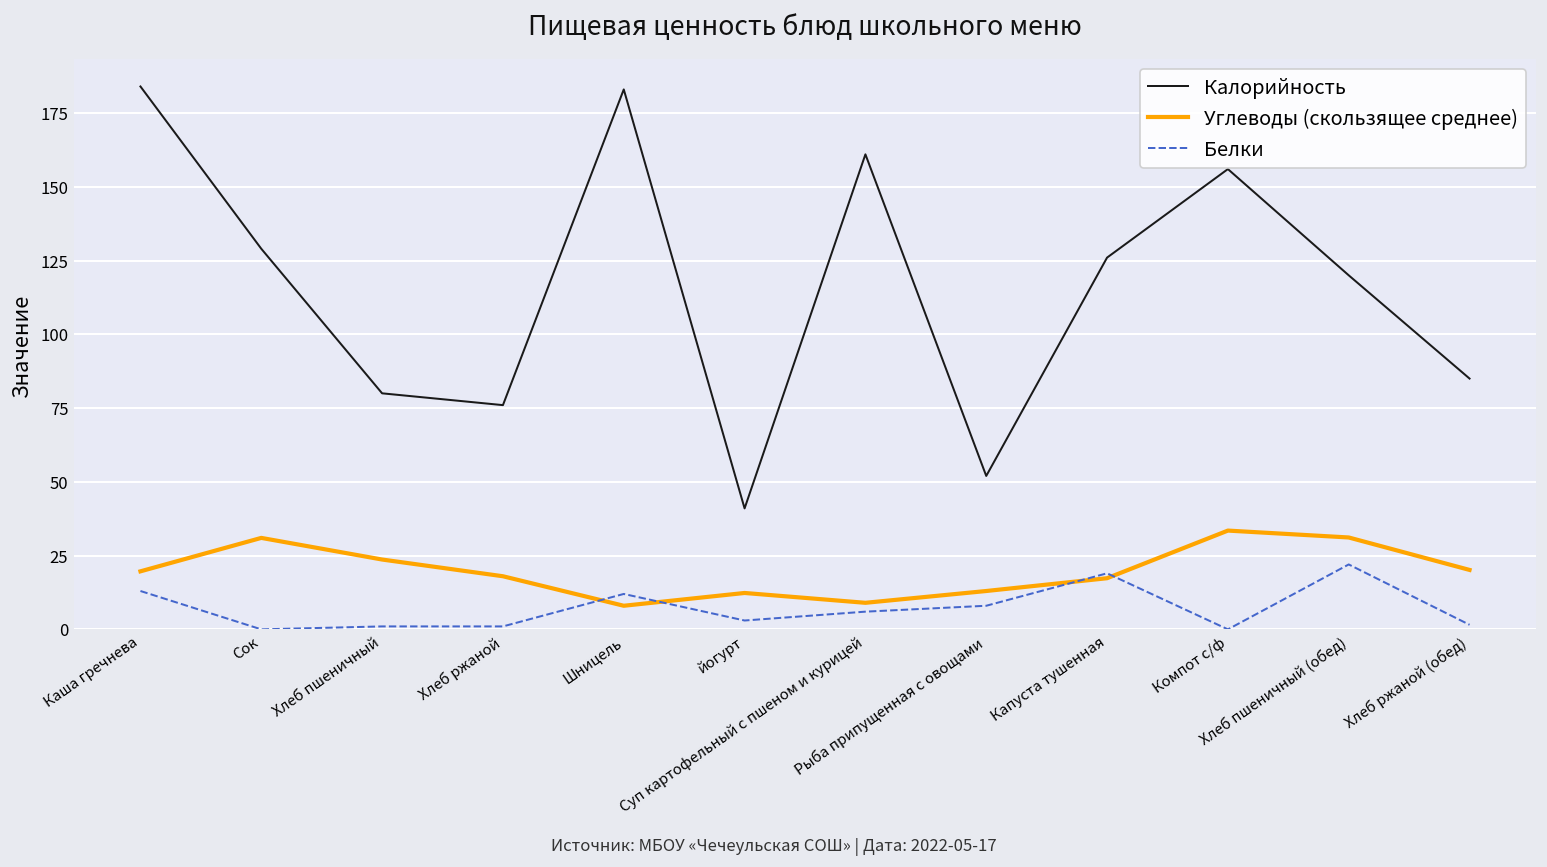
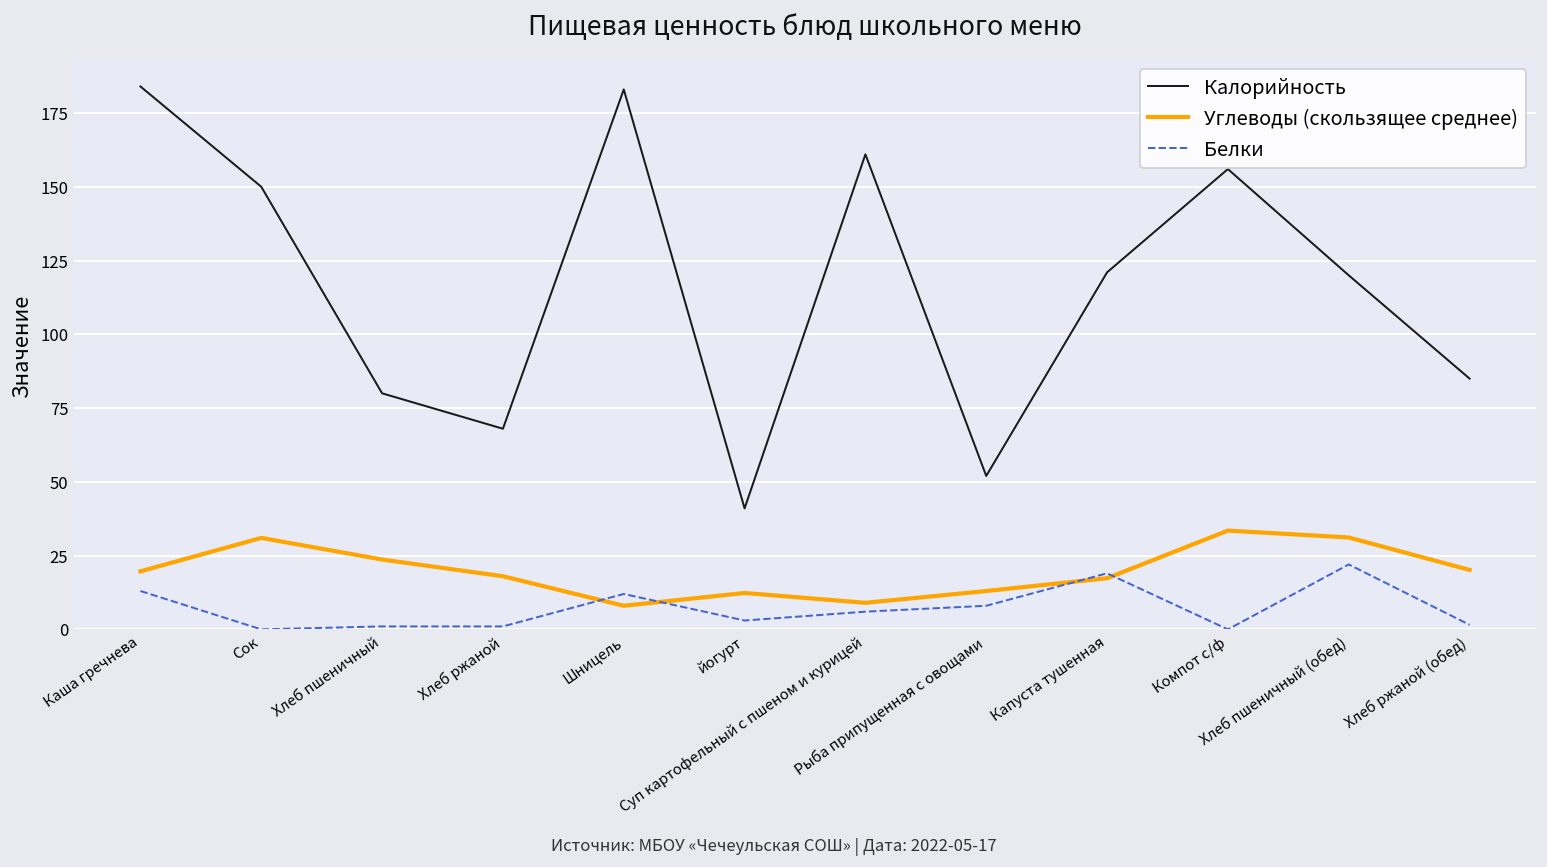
Калорийность, Сок: 129 -> 150
Калорийность, Хлеб ржаной: 76 -> 68
Калорийность, Капуста тушенная: 126 -> 121
